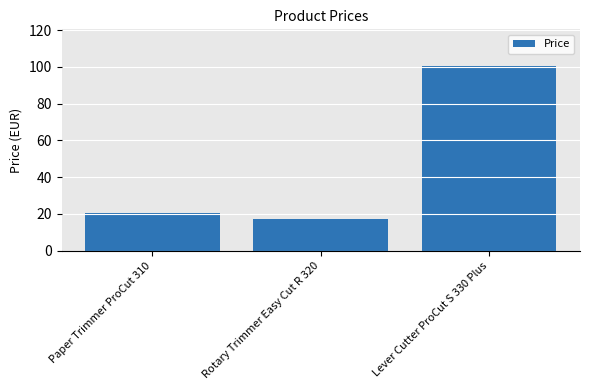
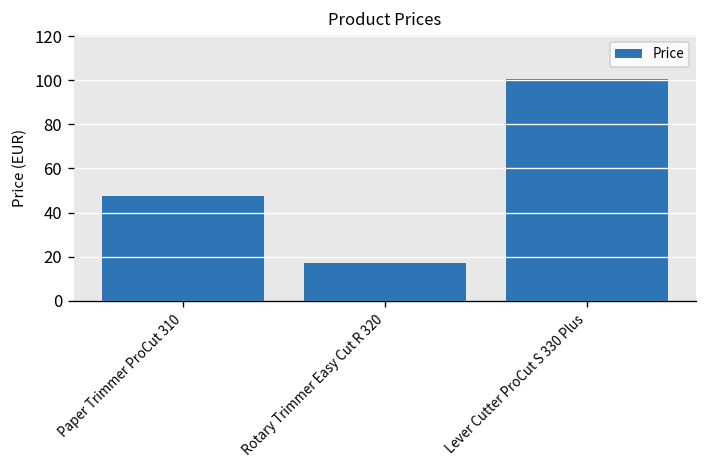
Paper Trimmer ProCut 310: 20 -> 48
